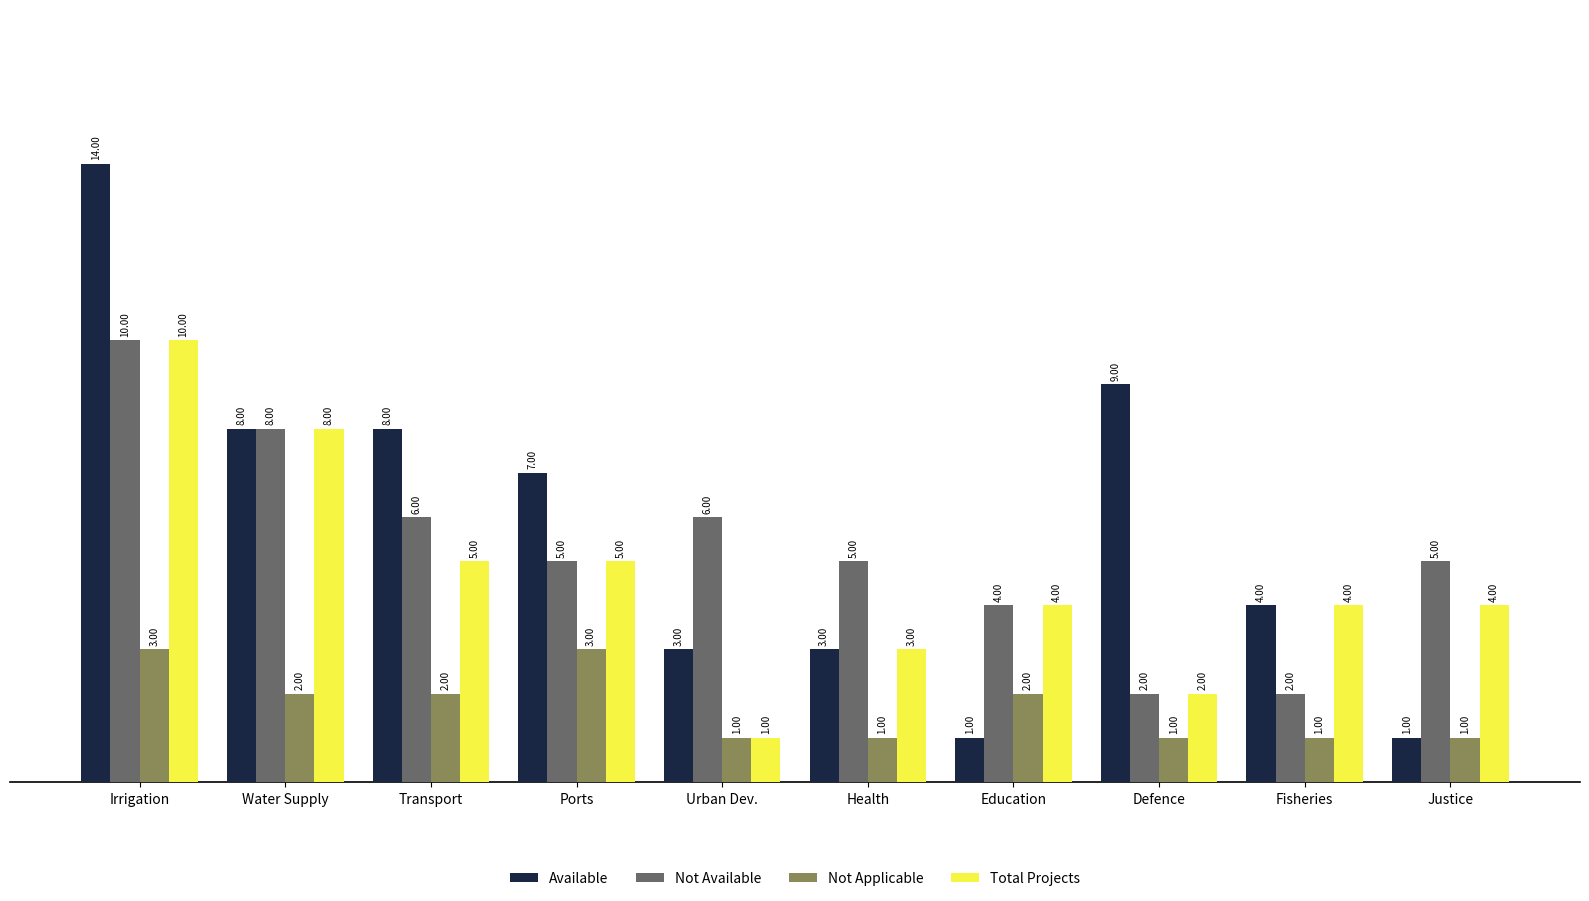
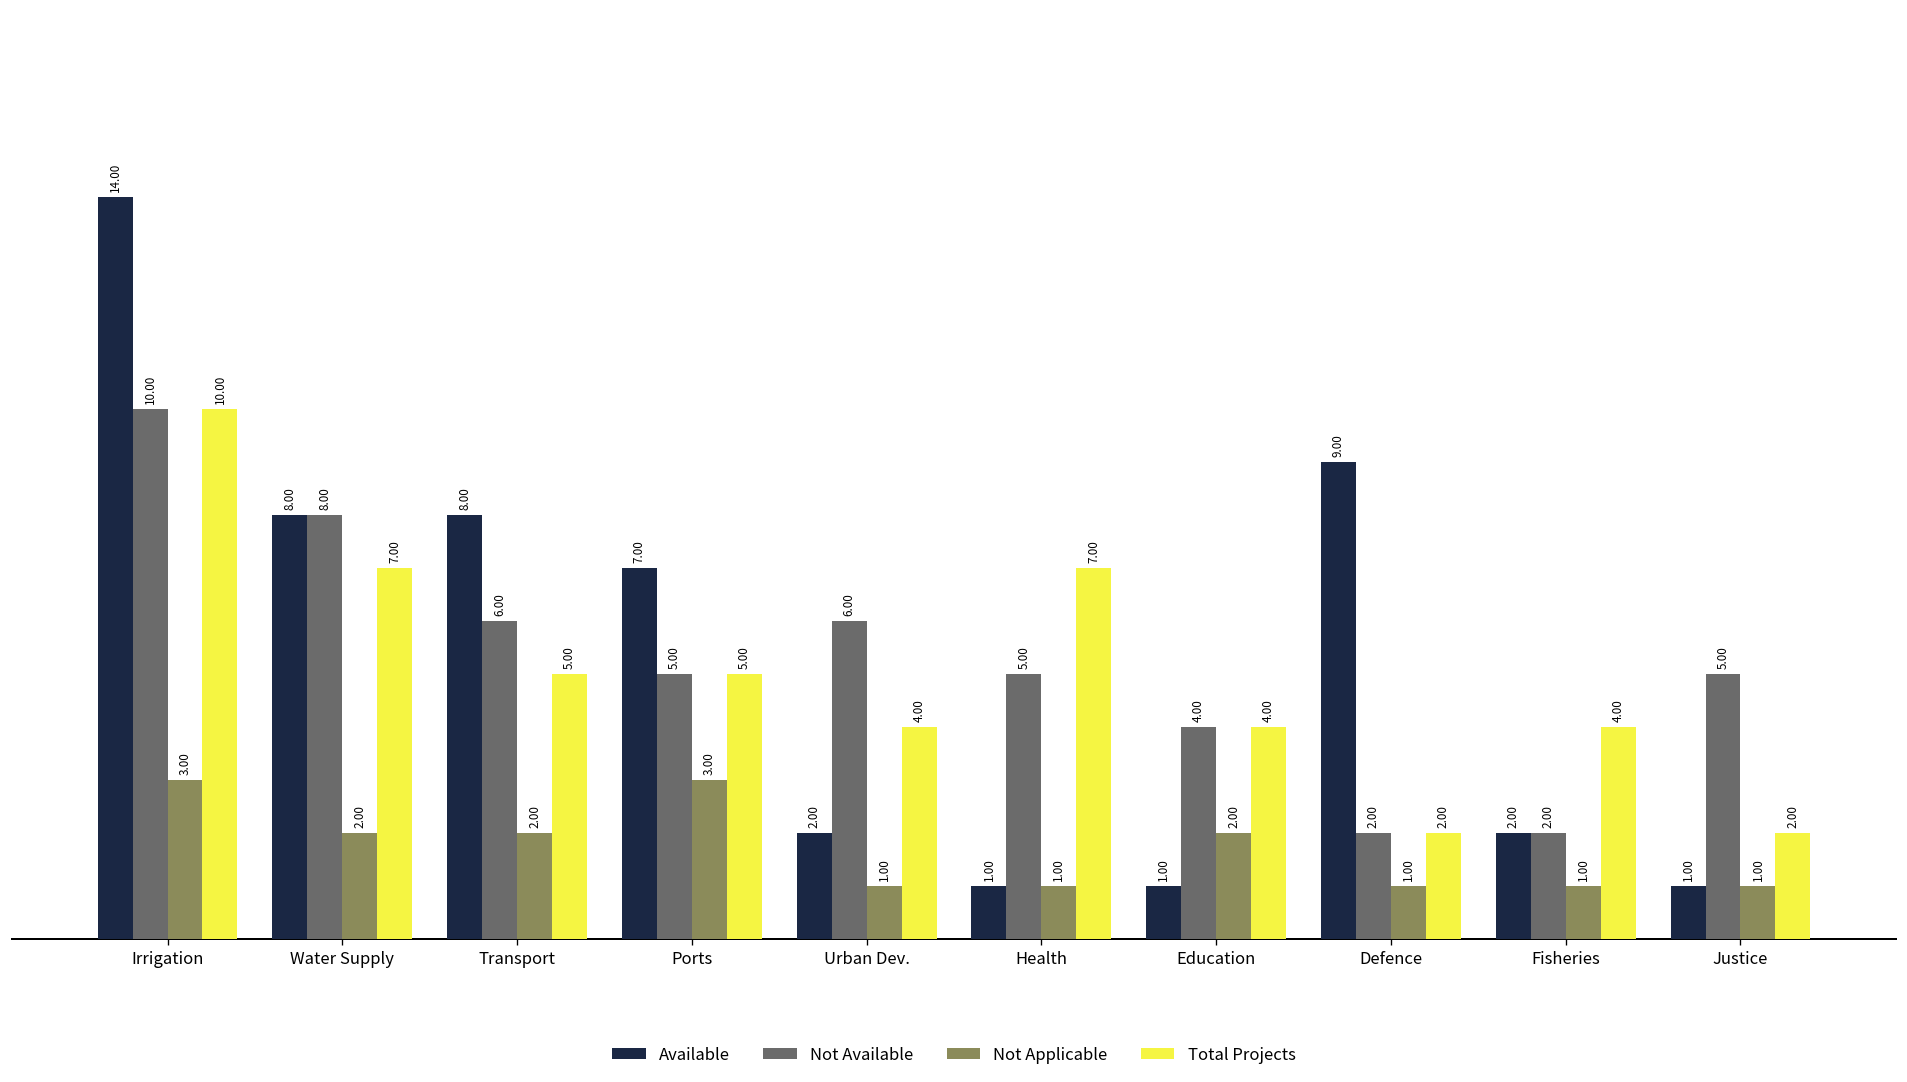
Total Projects, Water Supply: 8.00 -> 7.00
Available, Urban Dev.: 3.00 -> 2.00
Total Projects, Urban Dev.: 1.00 -> 4.00
Available, Health: 3.00 -> 1.00
Total Projects, Health: 3.00 -> 7.00
Available, Fisheries: 4.00 -> 2.00
Total Projects, Justice: 4.00 -> 2.00
